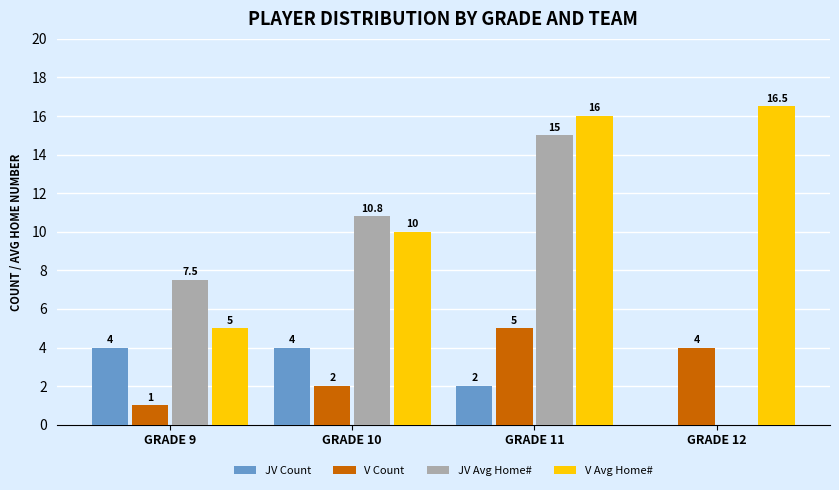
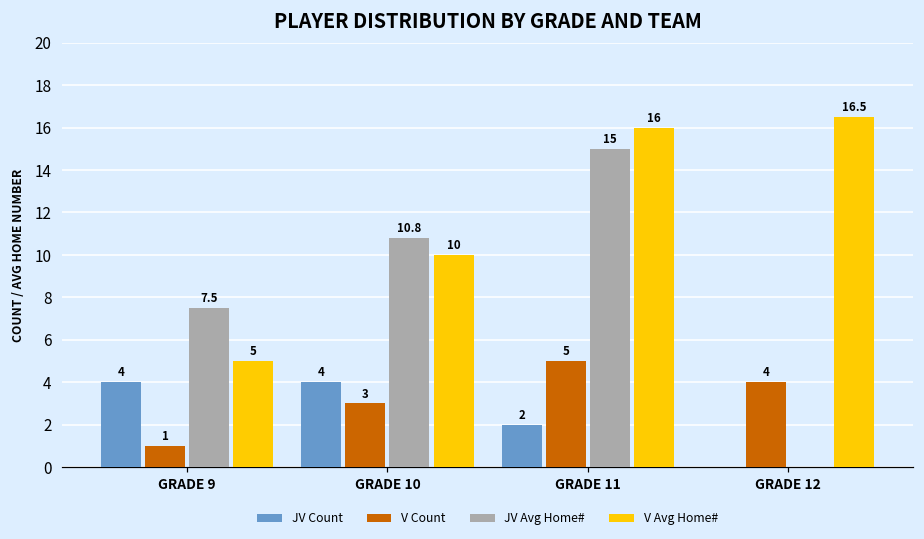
V Count, GRADE 10: 2 -> 3
